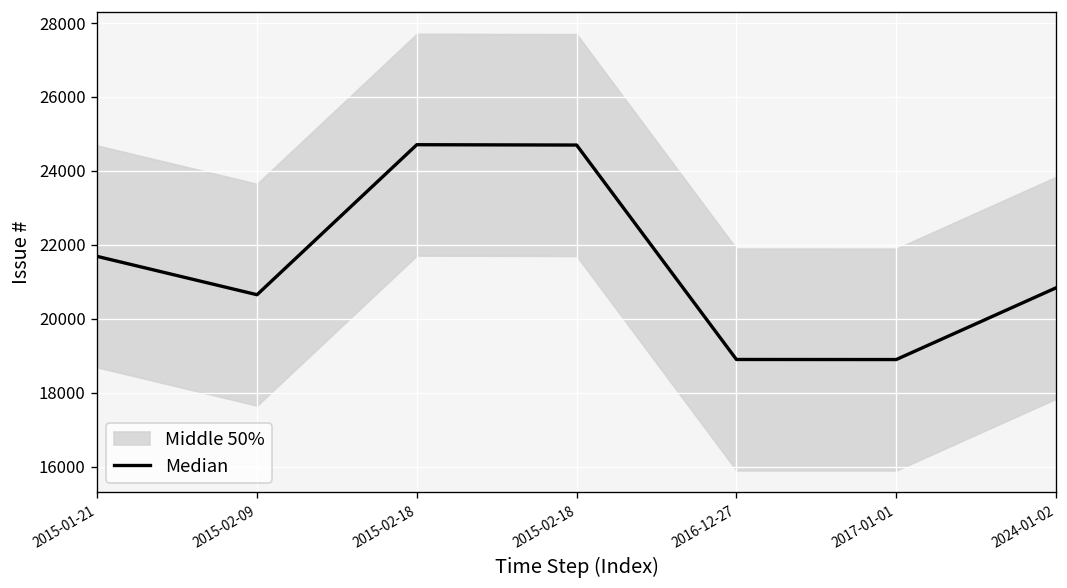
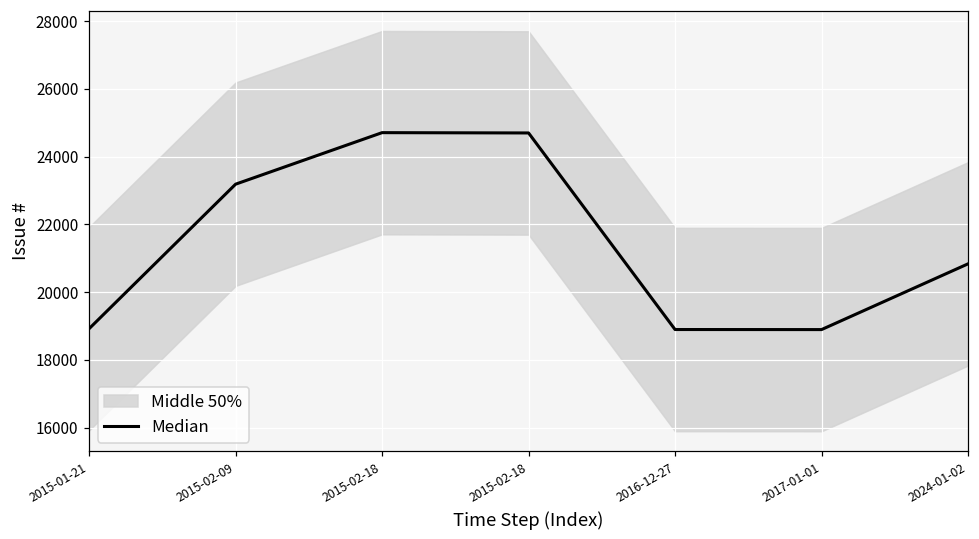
Median, 2015-01-21: 21700 -> 18900
Median, 2015-02-09: 20600 -> 23200
